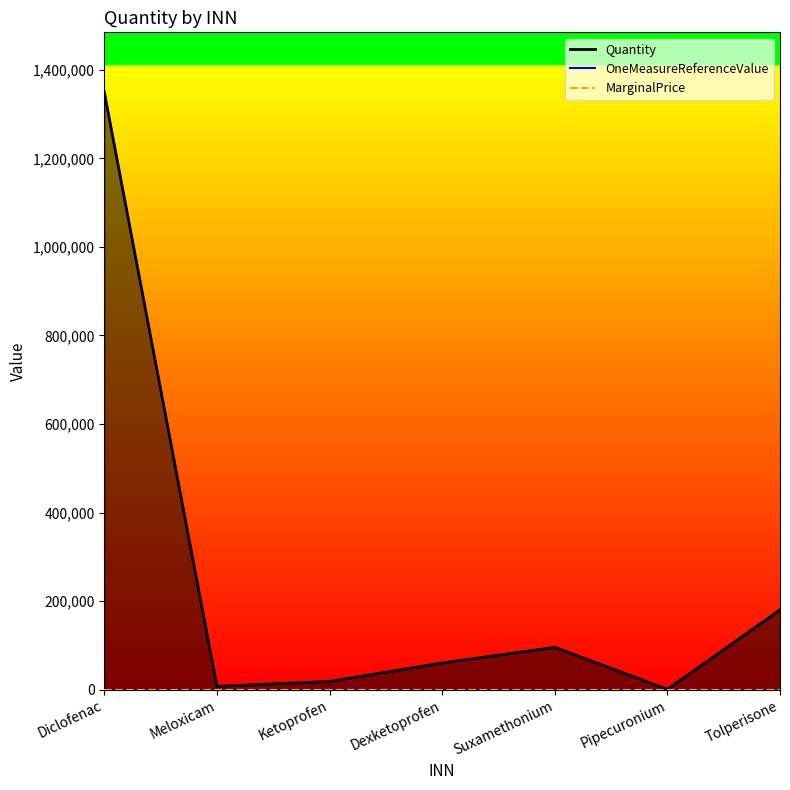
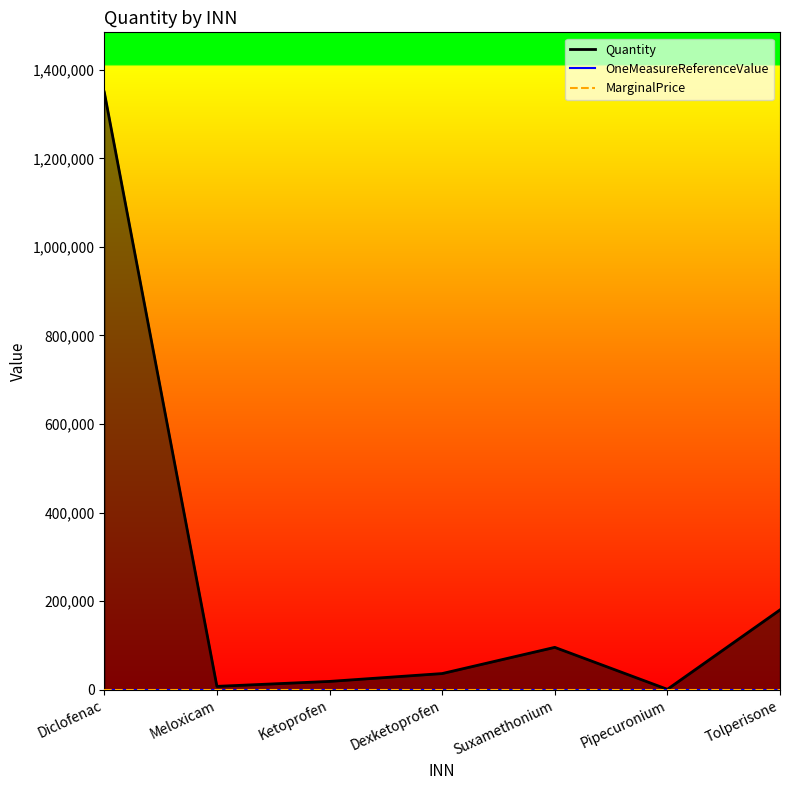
Quantity, Dexketoprofen: 60,000 -> 40,000
